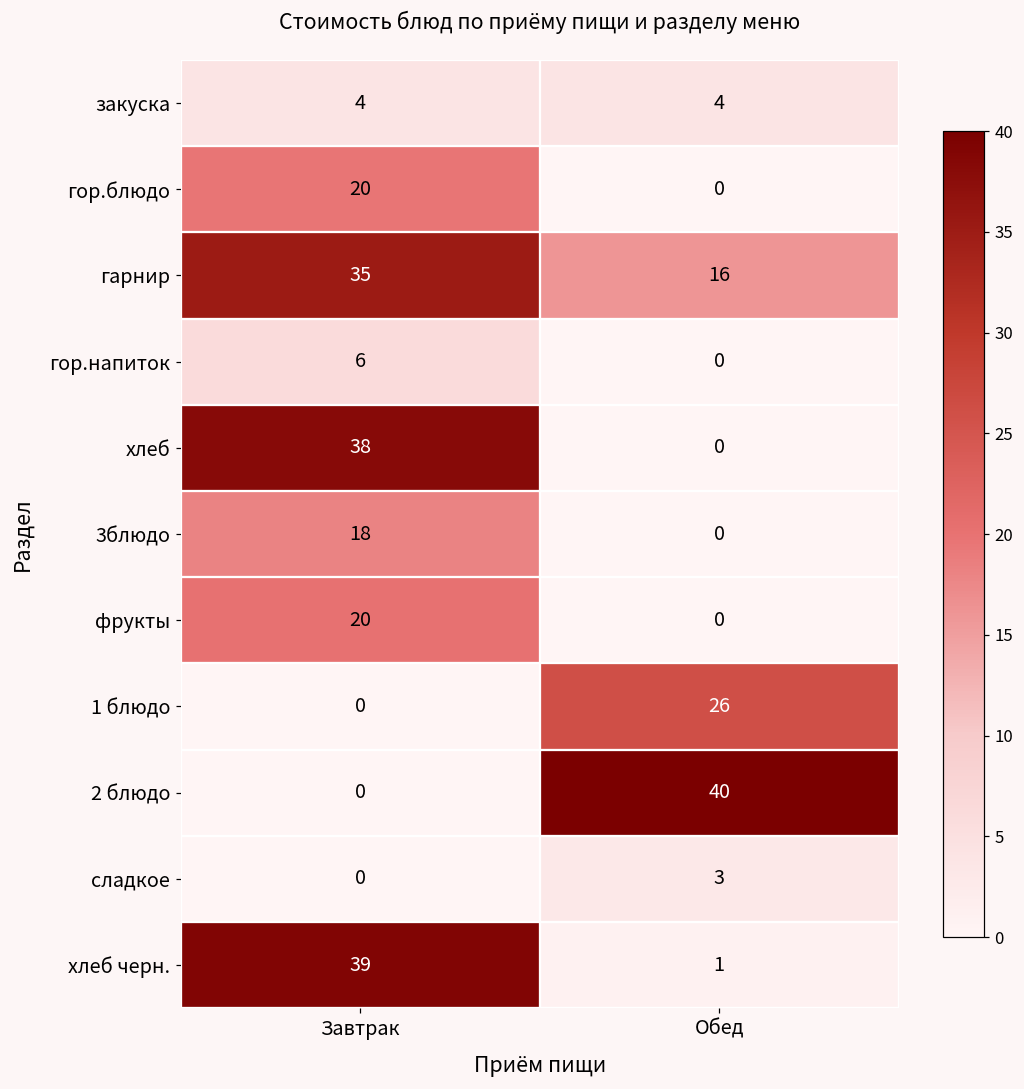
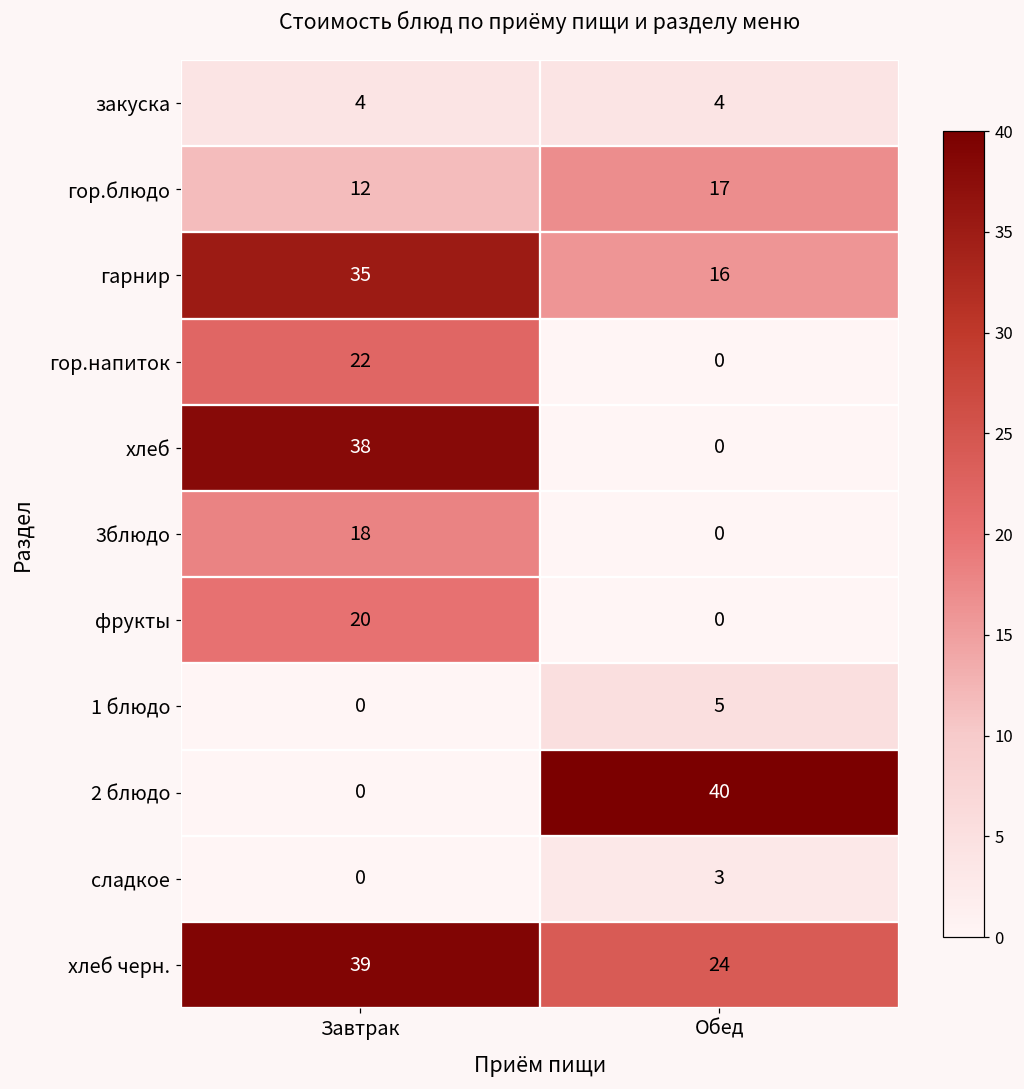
гор.блюдо, Завтрак: 20 -> 12
гор.блюдо, Обед: 0 -> 17
гор.напиток, Завтрак: 6 -> 22
1 блюдо, Обед: 26 -> 5
хлеб черн., Обед: 1 -> 24
